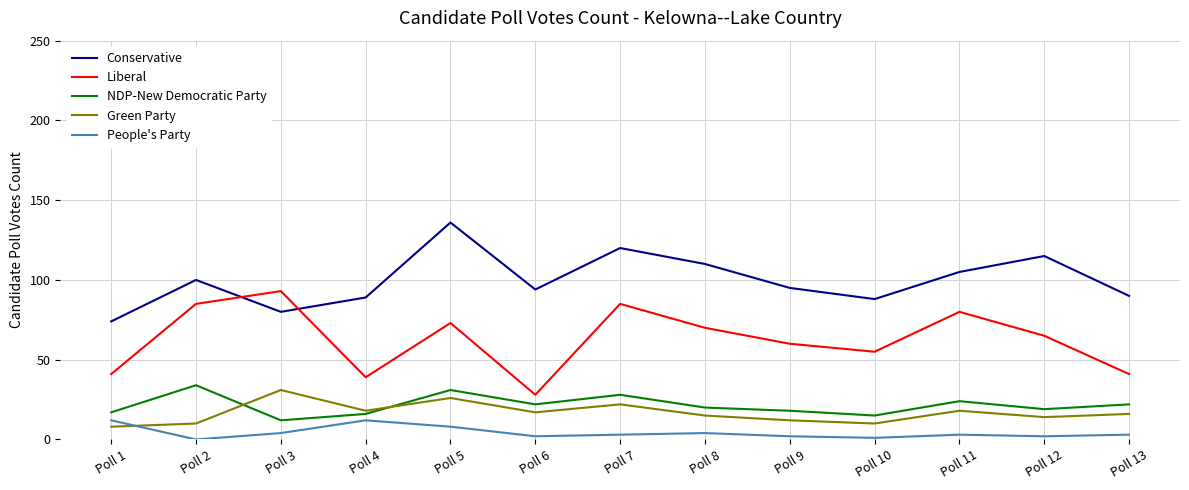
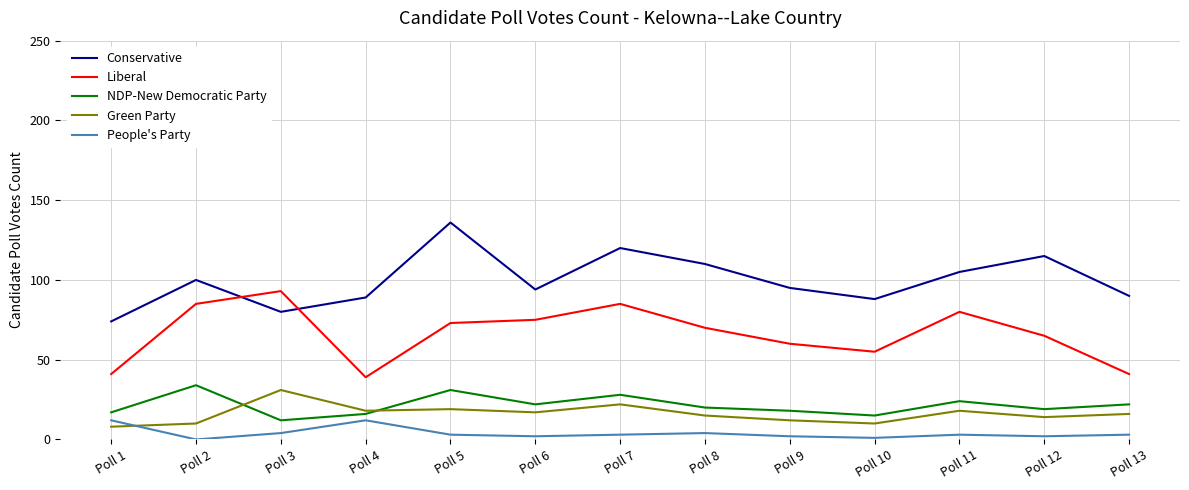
Green Party, Poll 5: 26 -> 19
People's Party, Poll 5: 8 -> 3
Liberal, Poll 6: 28 -> 75
